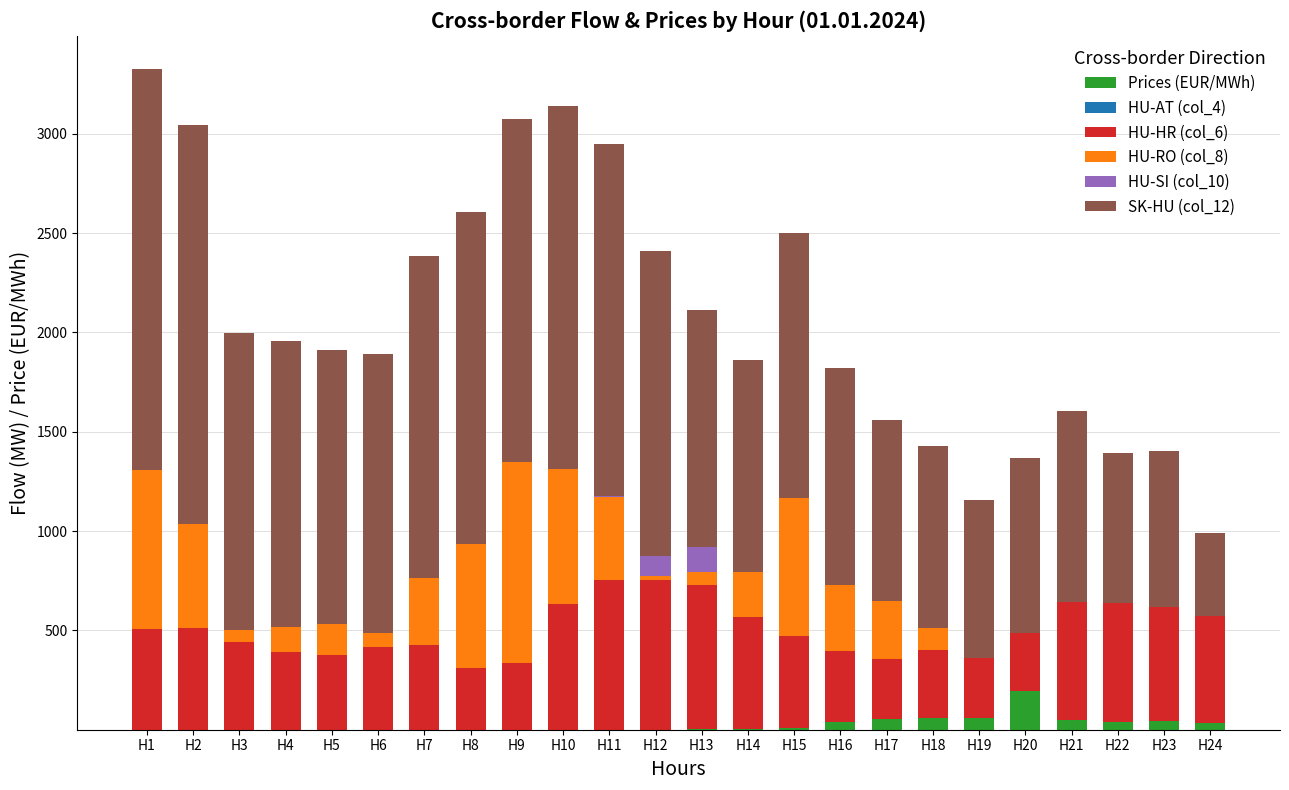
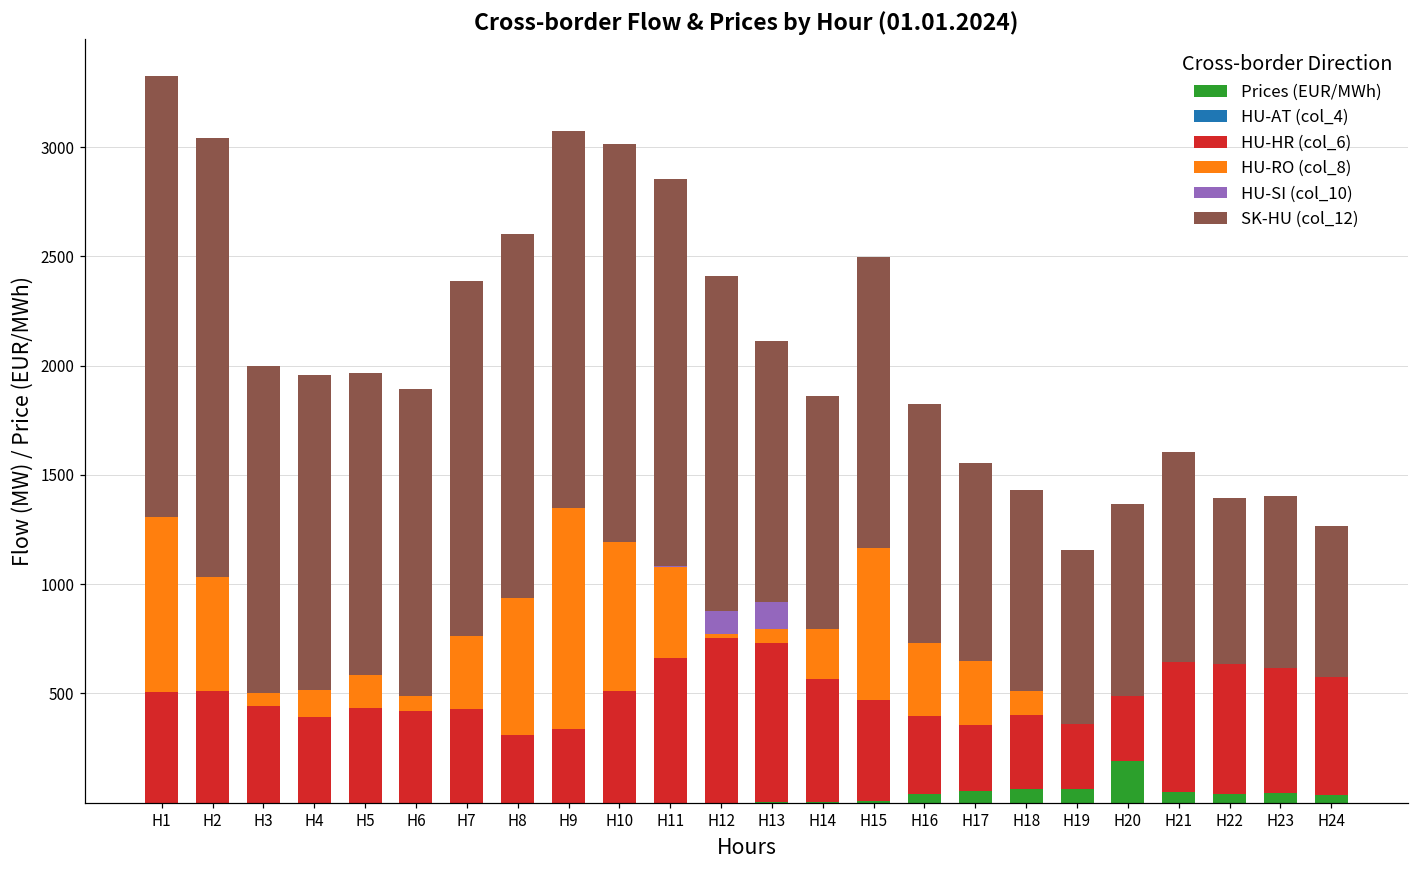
HU-HR (col_6), H5: 380 -> 430
HU-HR (col_6), H10: 630 -> 510
HU-HR (col_6), H11: 750 -> 660
SK-HU (col_12), H24: 410 -> 690
